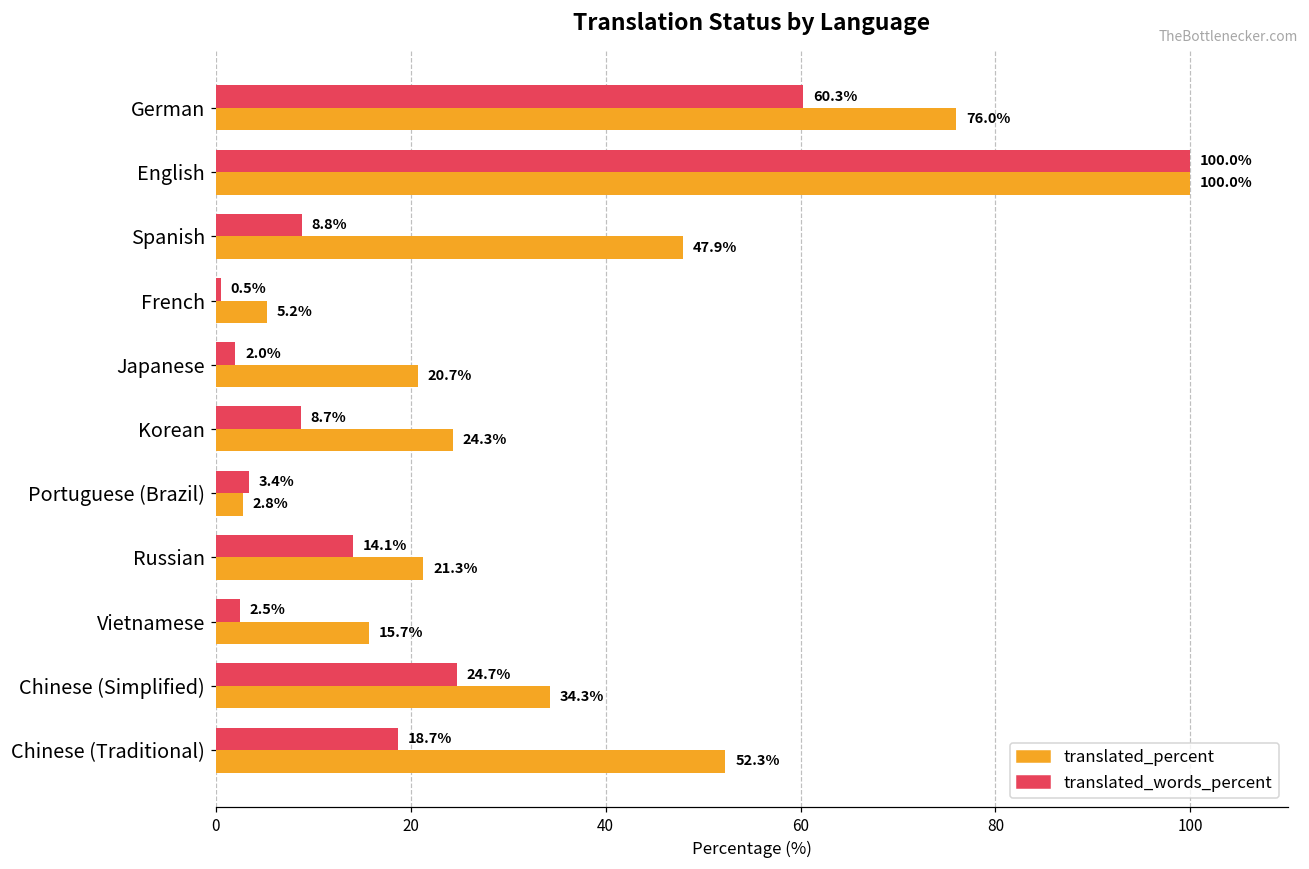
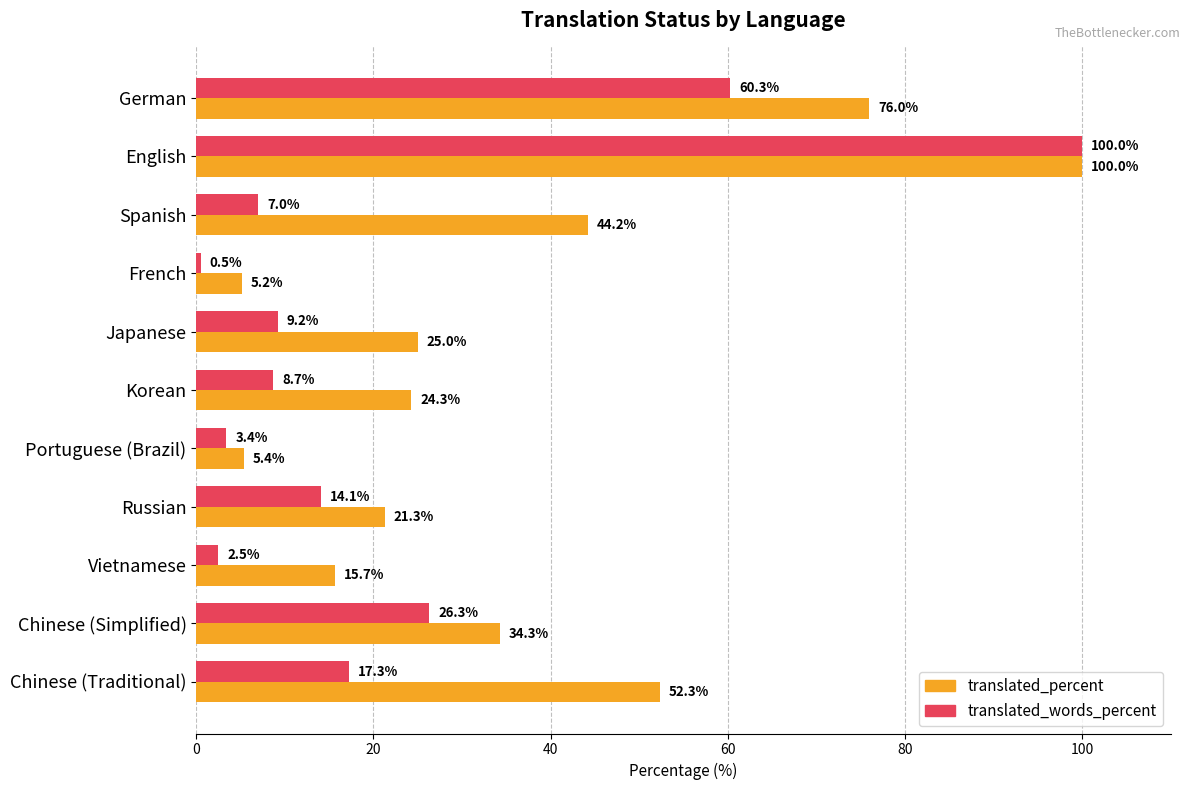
translated_words_percent, Spanish: 8.8% -> 7.0%
translated_percent, Spanish: 47.9% -> 44.2%
translated_words_percent, Japanese: 2.0% -> 9.2%
translated_percent, Japanese: 20.7% -> 25.0%
translated_percent, Portuguese (Brazil): 2.8% -> 5.4%
translated_words_percent, Chinese (Simplified): 24.7% -> 26.3%
translated_words_percent, Chinese (Traditional): 18.7% -> 17.3%
